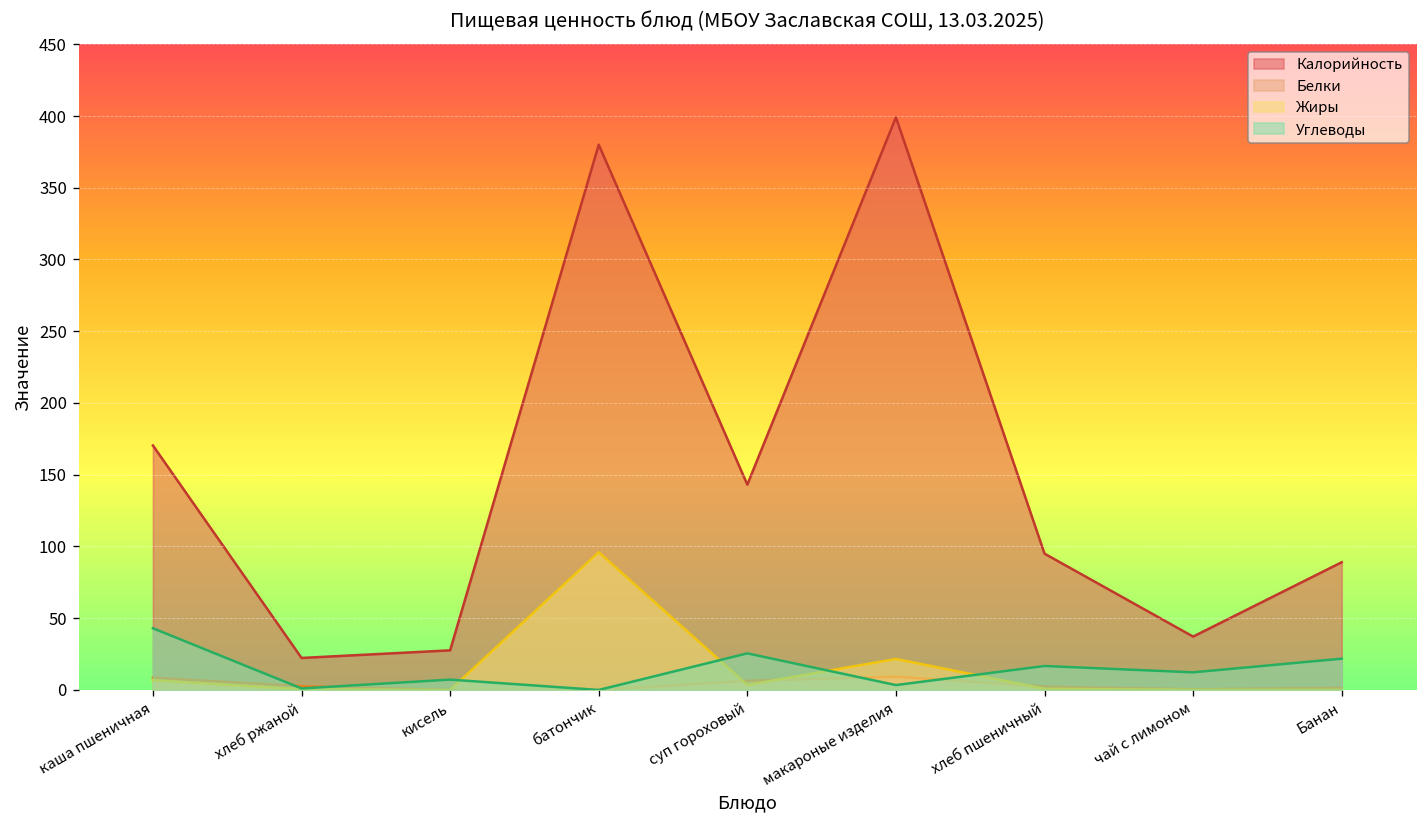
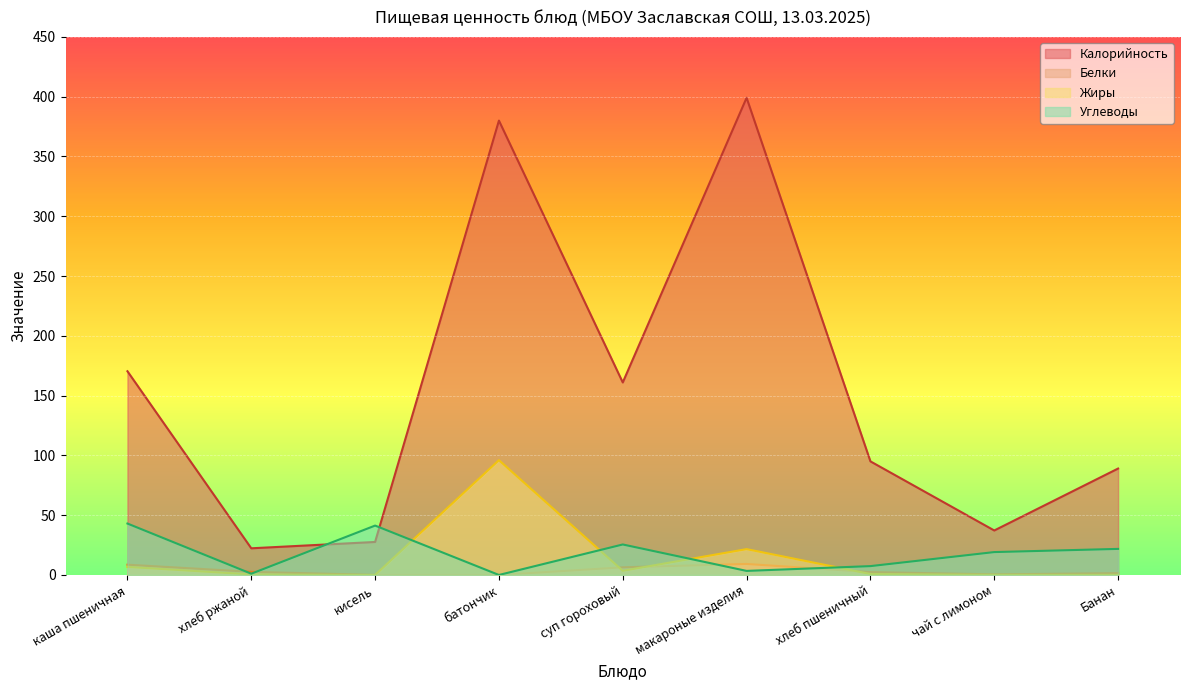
Углеводы, кисель: 7 -> 41
Калорийность, суп гороховый: 143 -> 161
Углеводы, хлеб пшеничный: 17 -> 7
Углеводы, чай с лимоном: 12 -> 19
